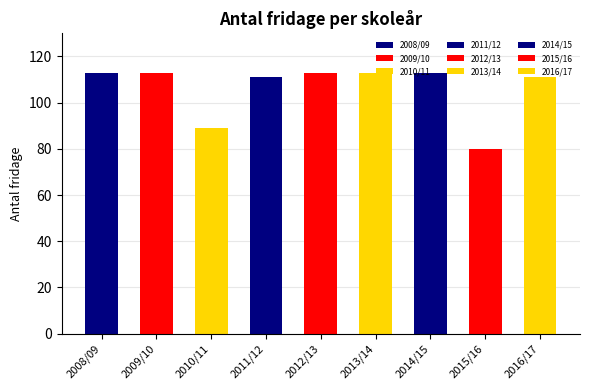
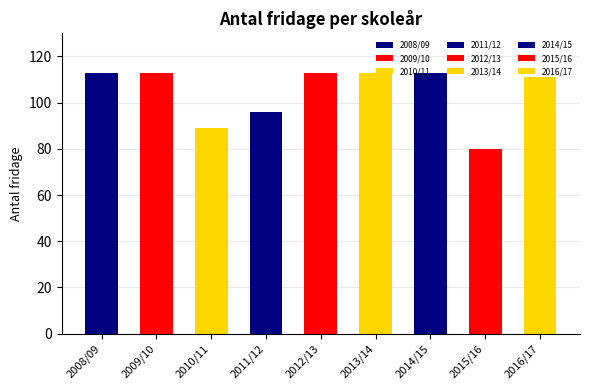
2011/12: 111 -> 96
